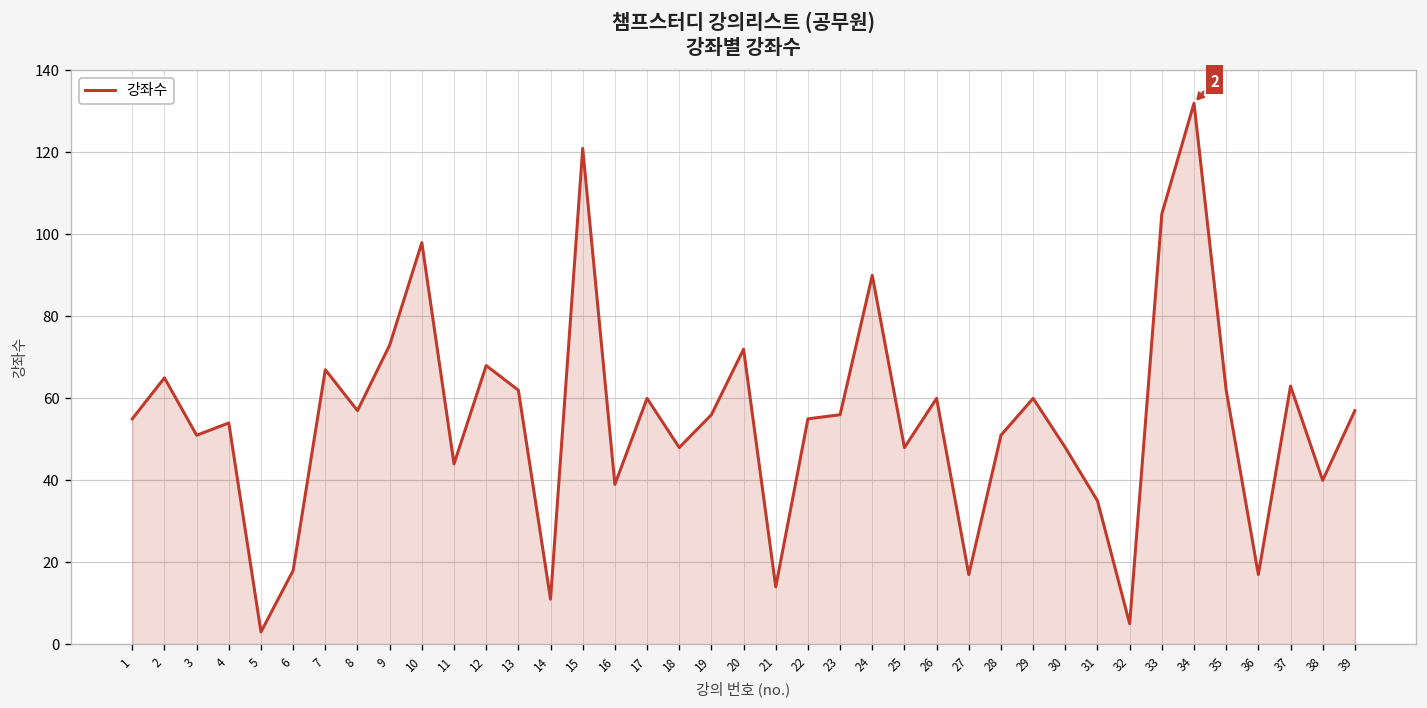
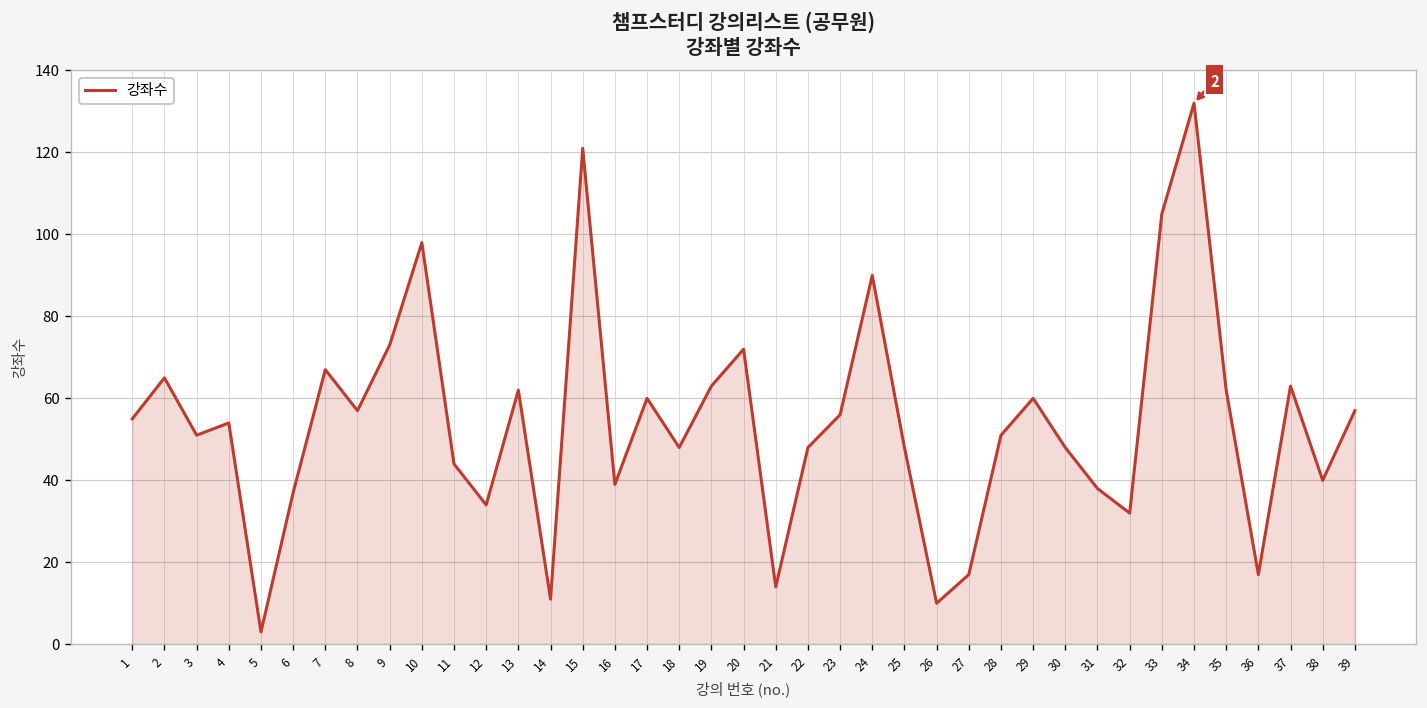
6: 18 -> 37
12: 68 -> 34
19: 56 -> 63
22: 55 -> 48
26: 60 -> 10
31: 35 -> 38
32: 5 -> 32
